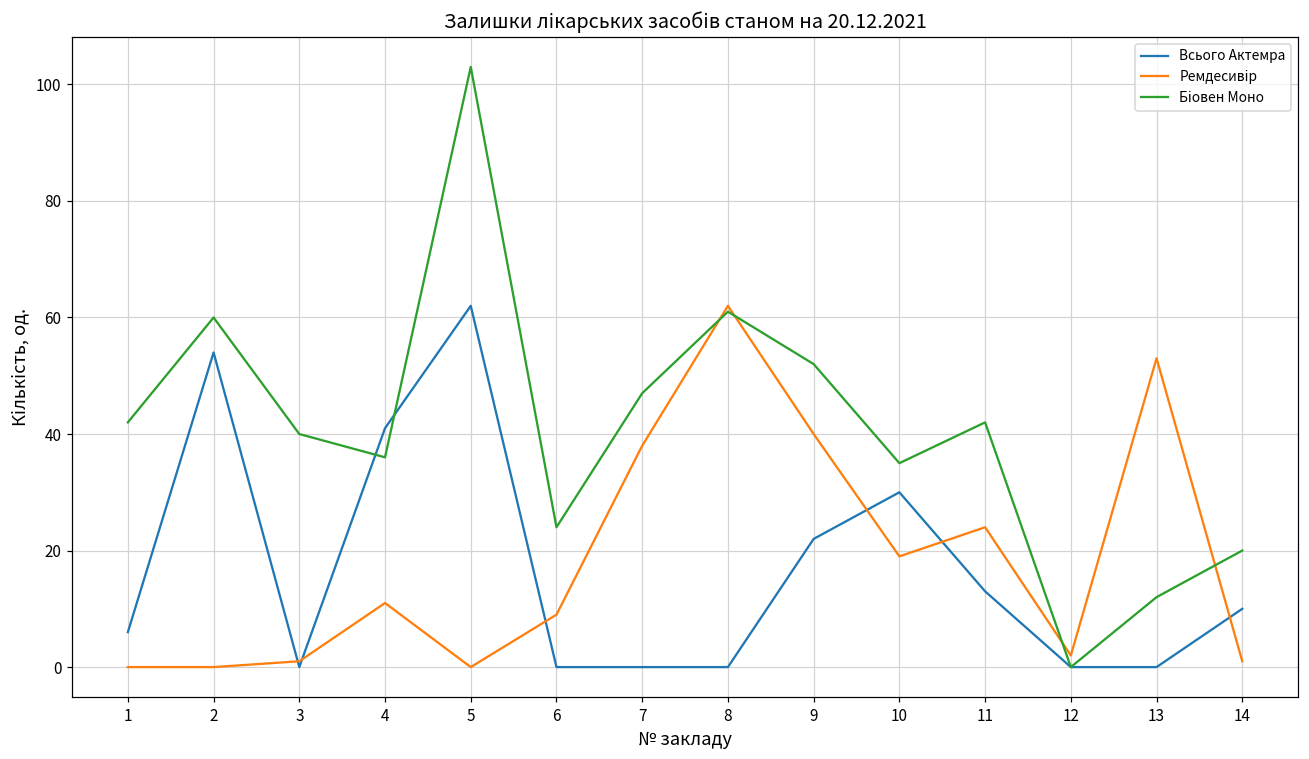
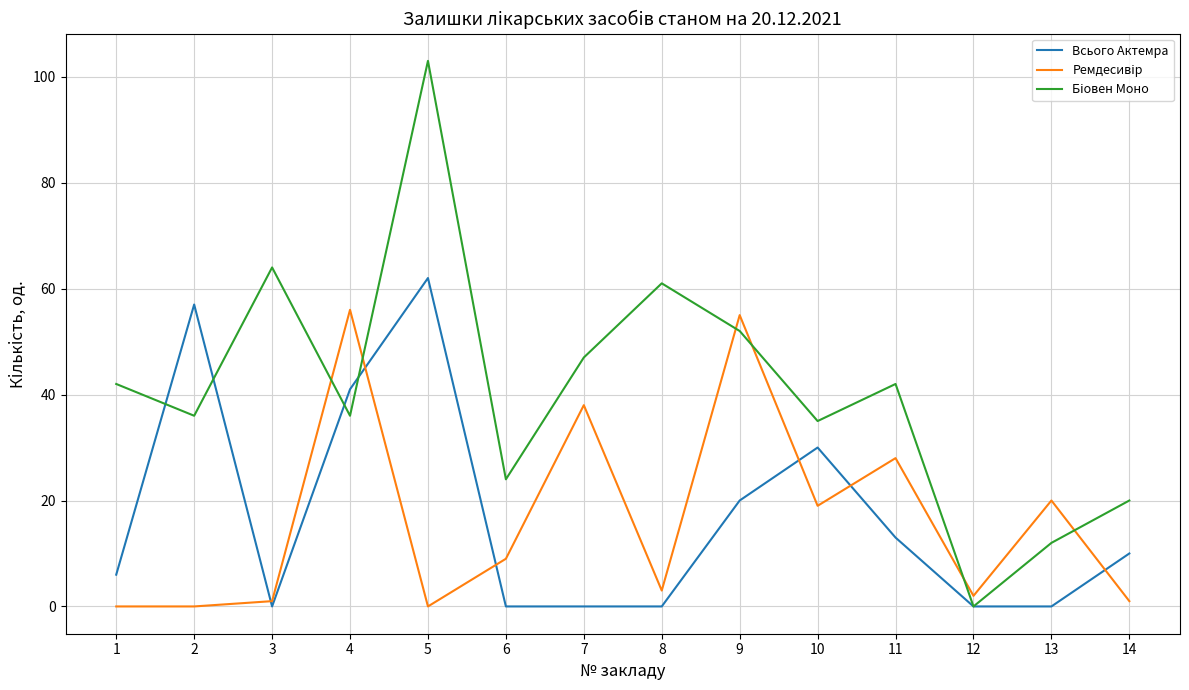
Всього Актемра, 2: 54 -> 57
Біовен Моно, 2: 60 -> 36
Біовен Моно, 3: 40 -> 64
Ремдесивір, 4: 11 -> 56
Ремдесивір, 8: 62 -> 3
Всього Актемра, 9: 22 -> 20
Ремдесивір, 9: 40 -> 55
Ремдесивір, 11: 24 -> 28
Ремдесивір, 13: 53 -> 20
